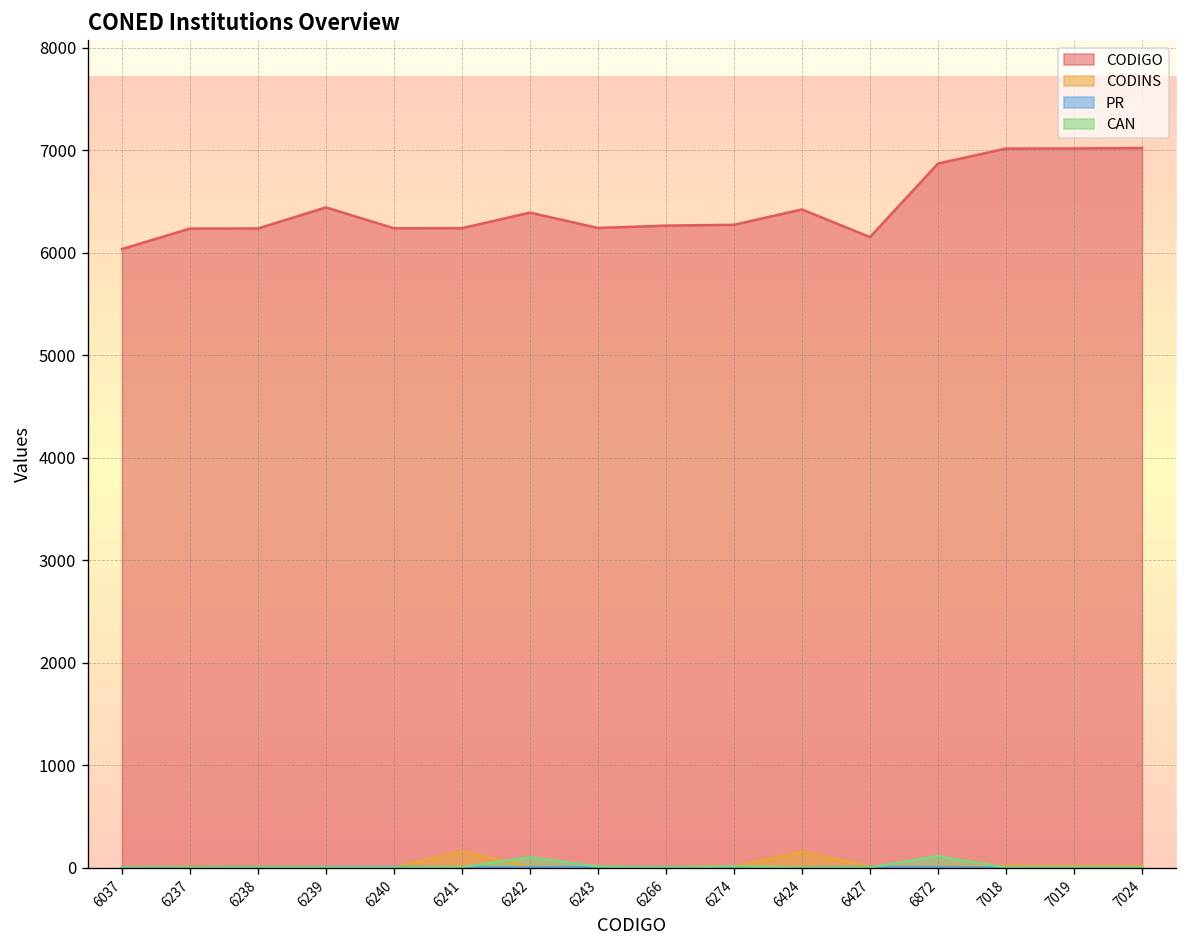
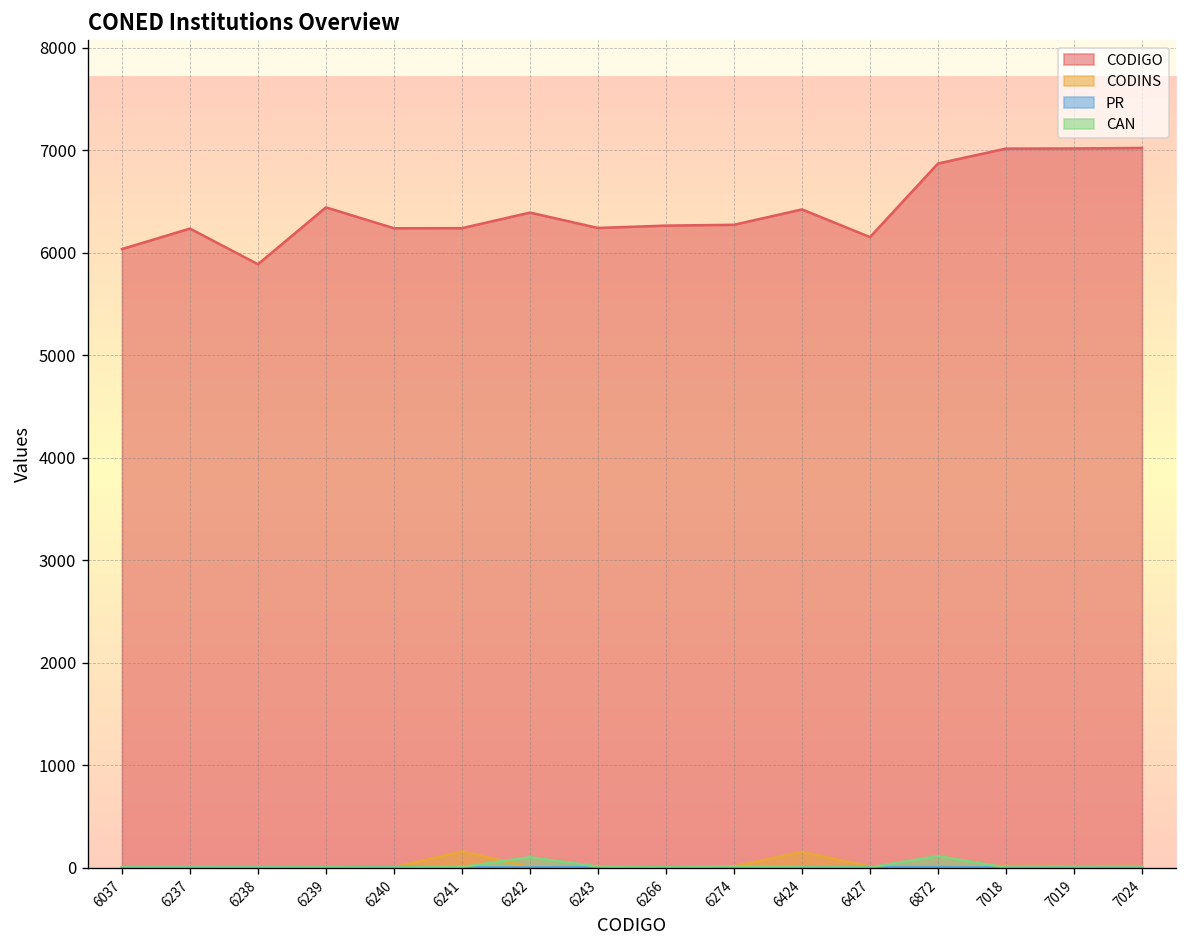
CODIGO, 6238: 6200 -> 5900
